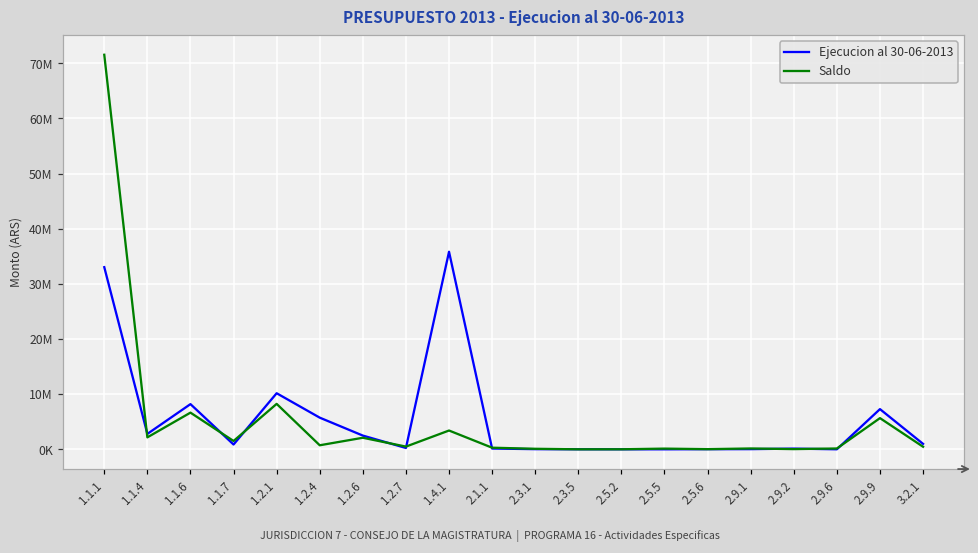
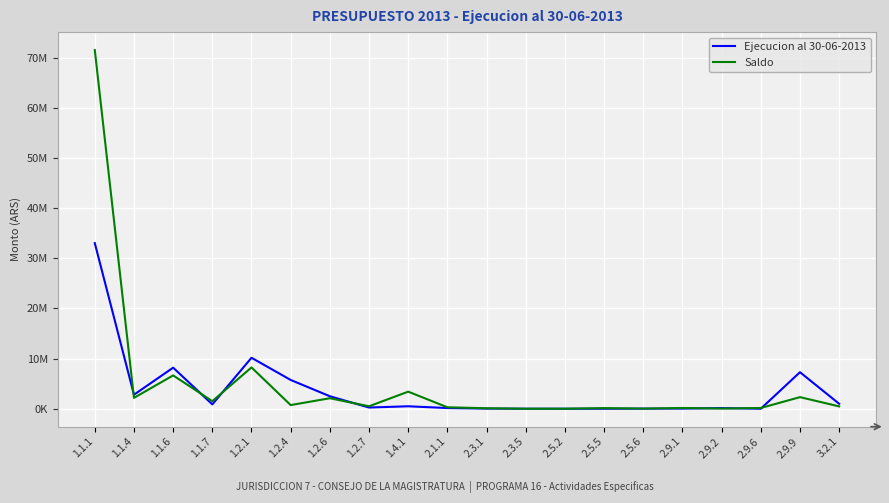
Ejecucion al 30-06-2013, 1.4.1: 36000000 -> 0
Saldo, 2.9.9: 6000000 -> 2000000
